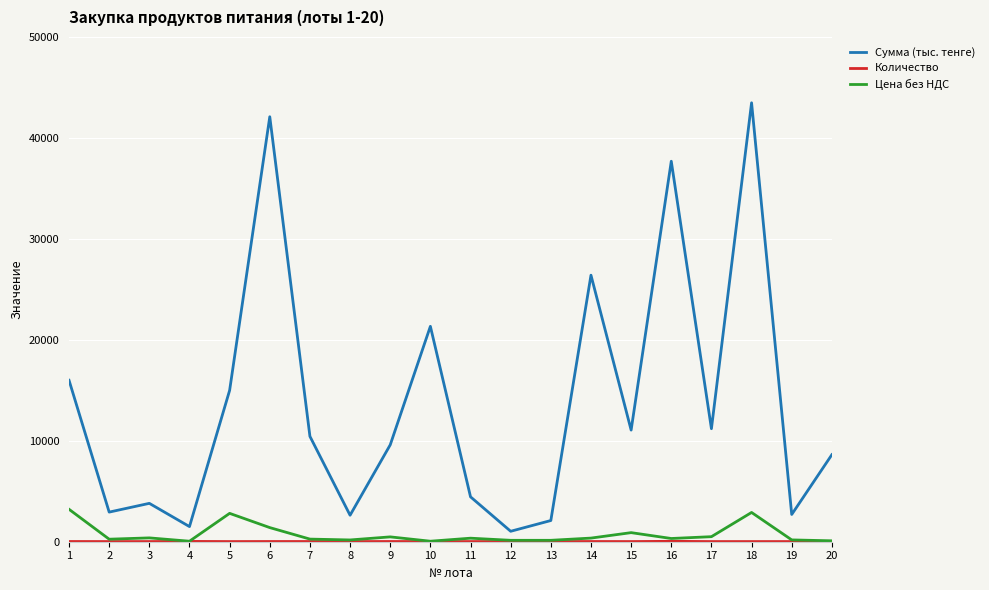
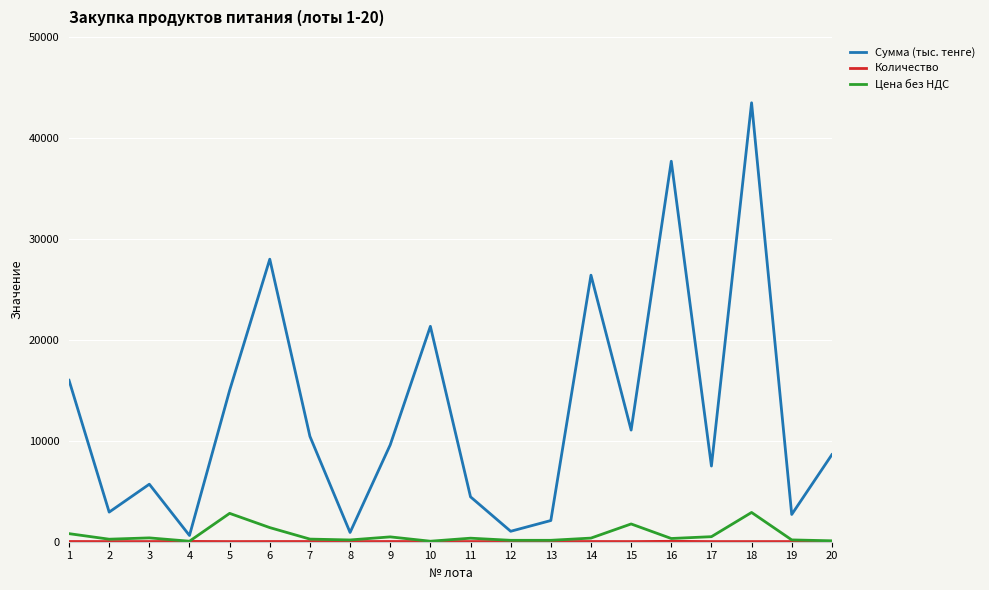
Цена без НДС, 1: 3200 -> 800
Сумма (тыс. тенге), 3: 3800 -> 5700
Сумма (тыс. тенге), 4: 1500 -> 600
Сумма (тыс. тенге), 6: 42100 -> 28000
Сумма (тыс. тенге), 8: 2600 -> 900
Цена без НДС, 15: 900 -> 1800
Сумма (тыс. тенге), 17: 11200 -> 7500
